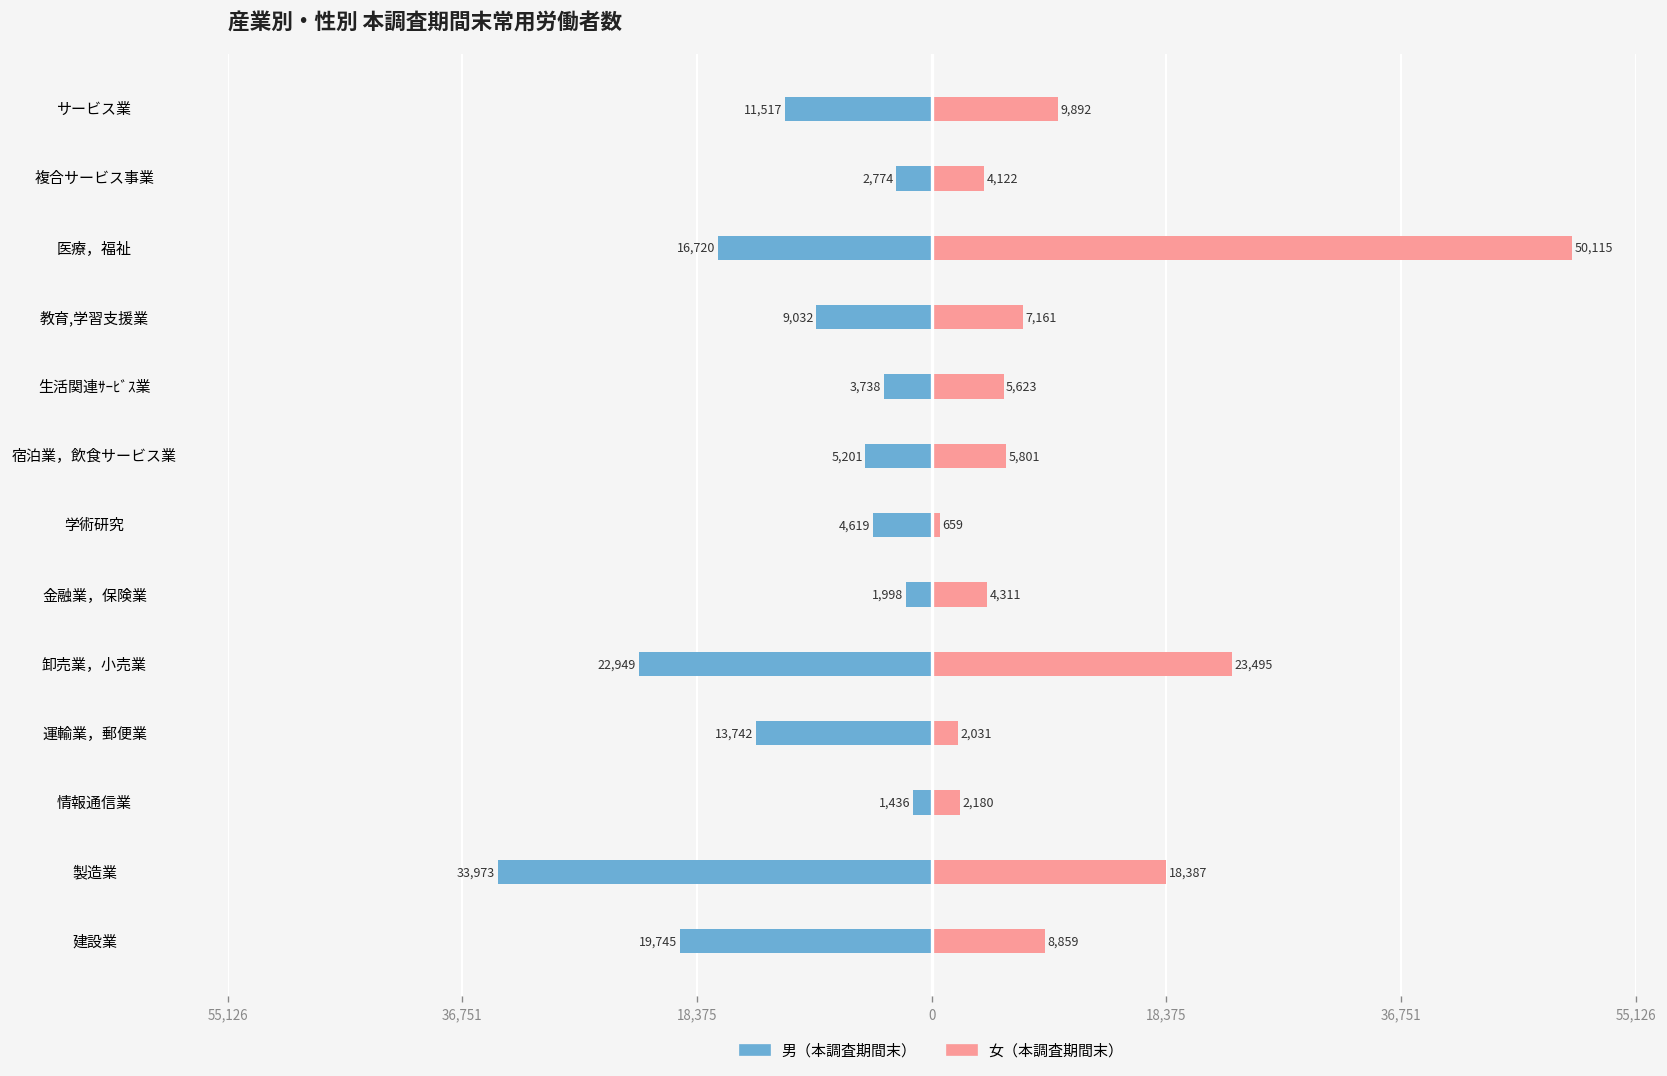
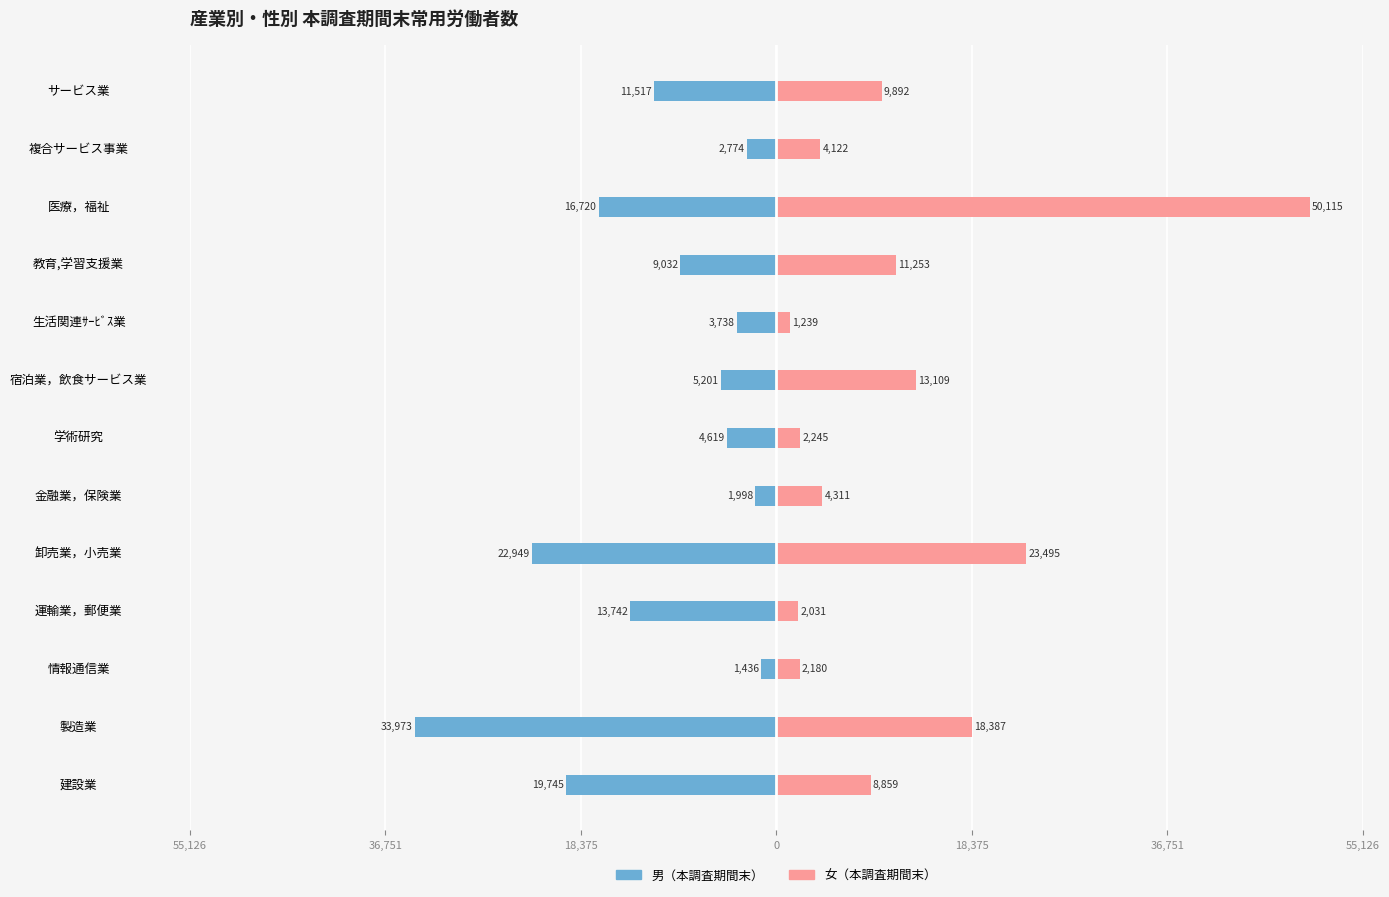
女（本調査期間末）, 教育,学習支援業: 7,161 -> 11,253
女（本調査期間末）, 生活関連ｻｰﾋﾞｽ業: 5,623 -> 1,239
女（本調査期間末）, 宿泊業，飲食サービス業: 5,801 -> 13,109
女（本調査期間末）, 学術研究: 659 -> 2,245
